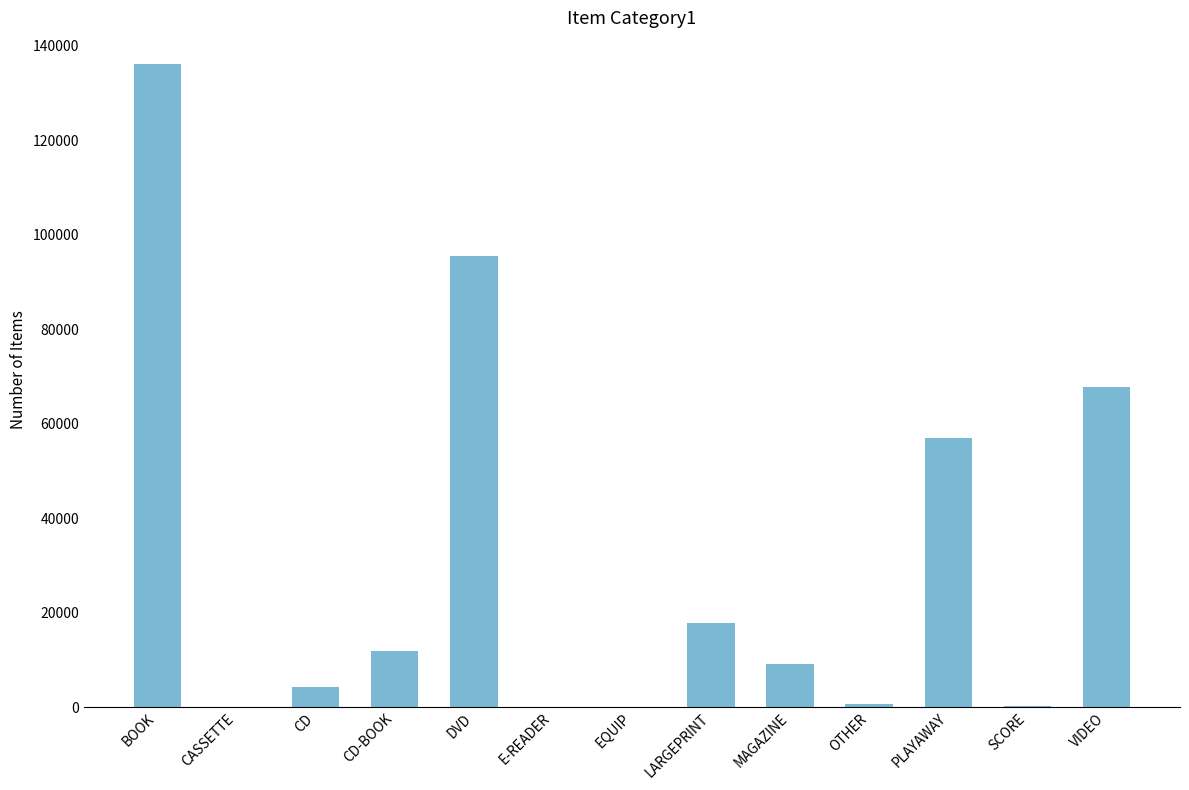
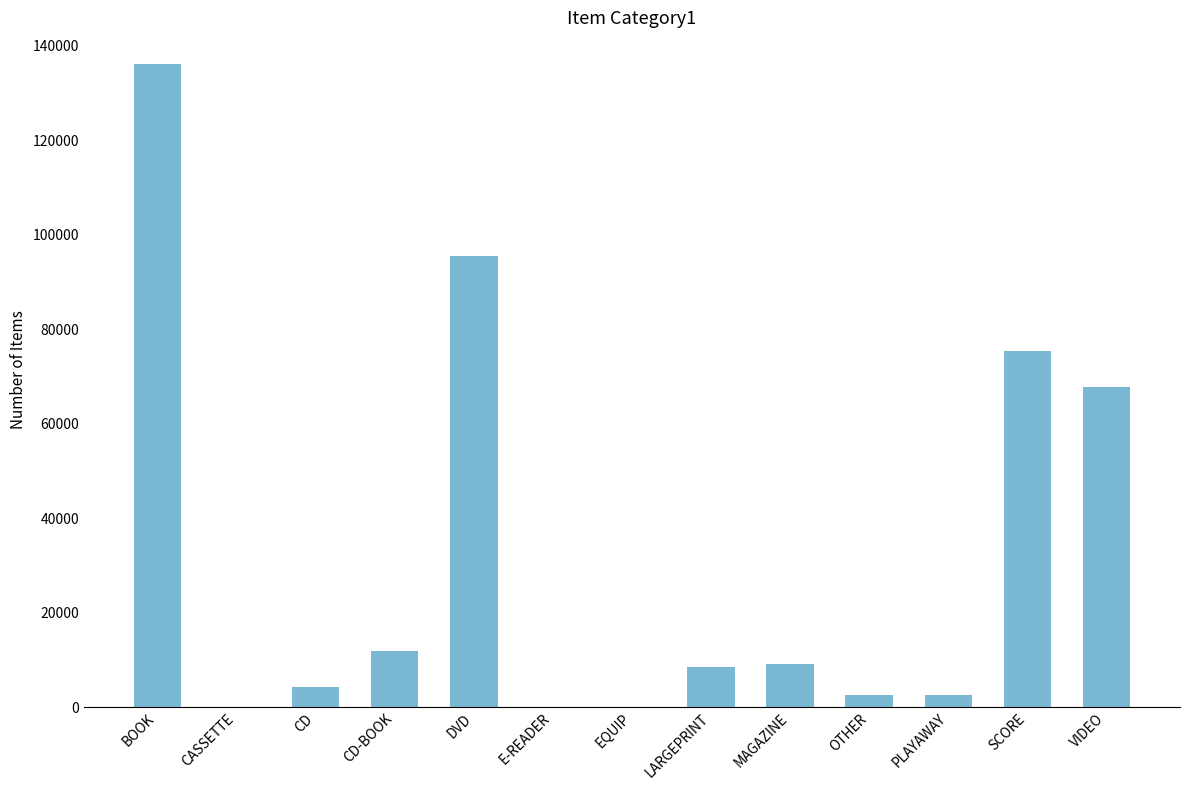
LARGEPRINT: 18000 -> 8000
OTHER: 1000 -> 2000
PLAYAWAY: 57000 -> 3000
SCORE: 0 -> 75000
